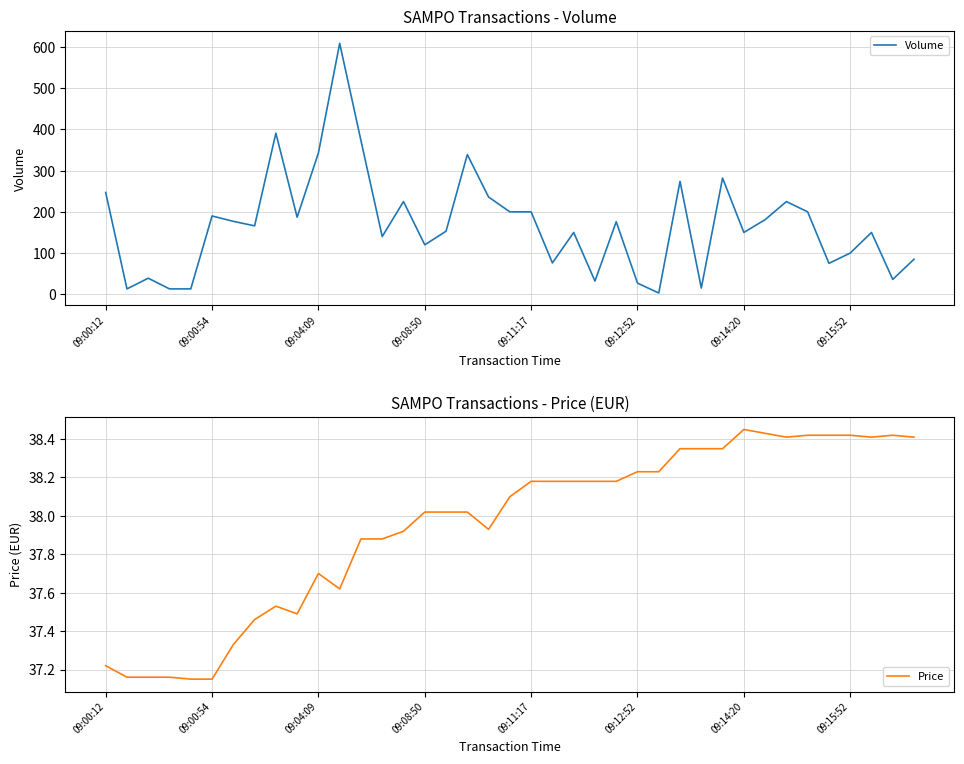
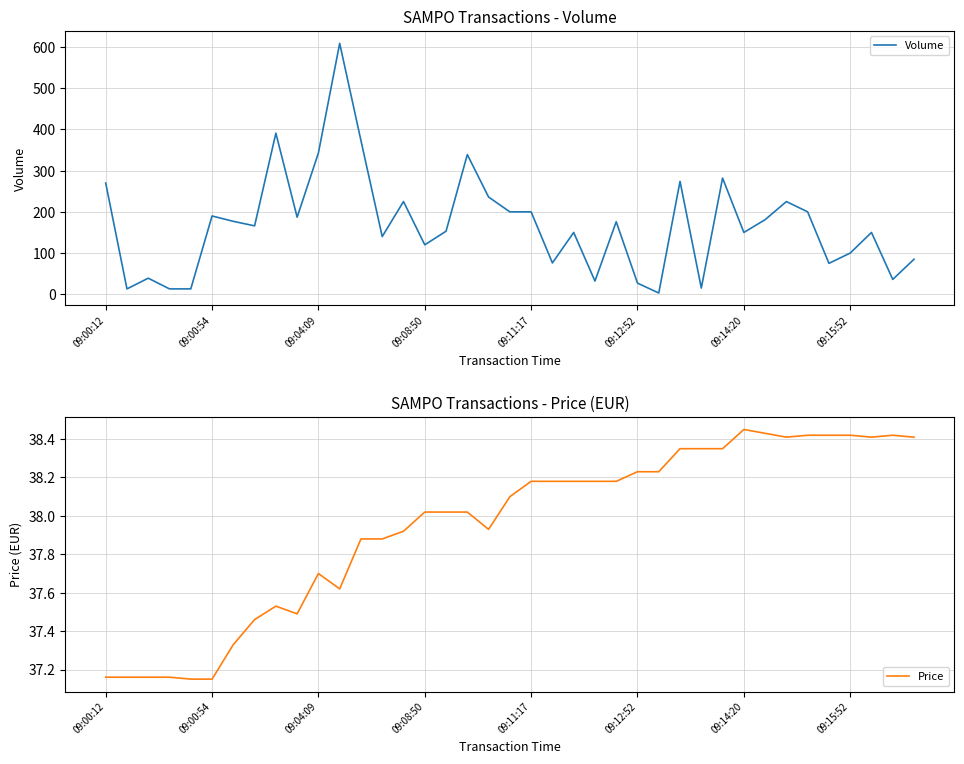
SAMPO Transactions - Volume, 09:00:12: 250 -> 270
SAMPO Transactions - Price (EUR), 09:00:12: 37.22 -> 37.16
